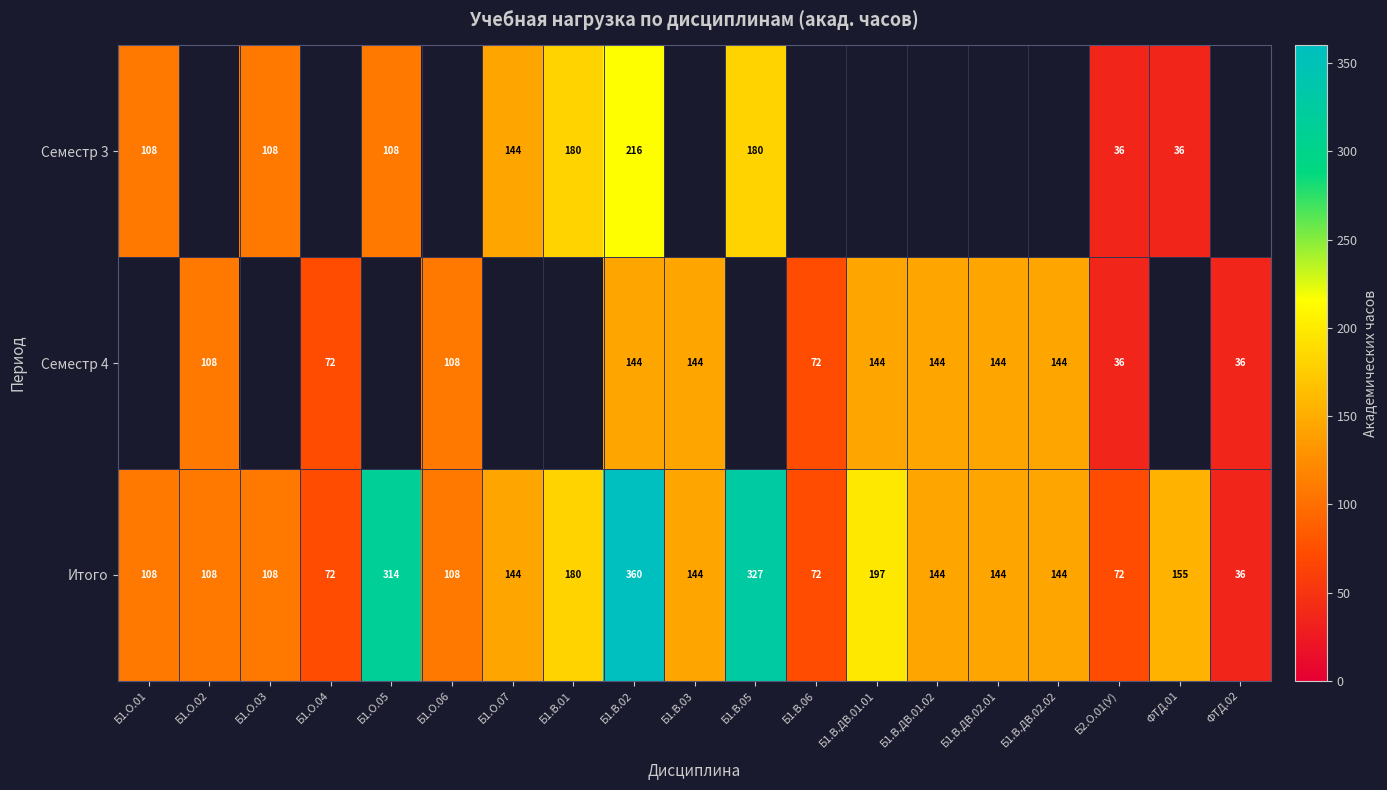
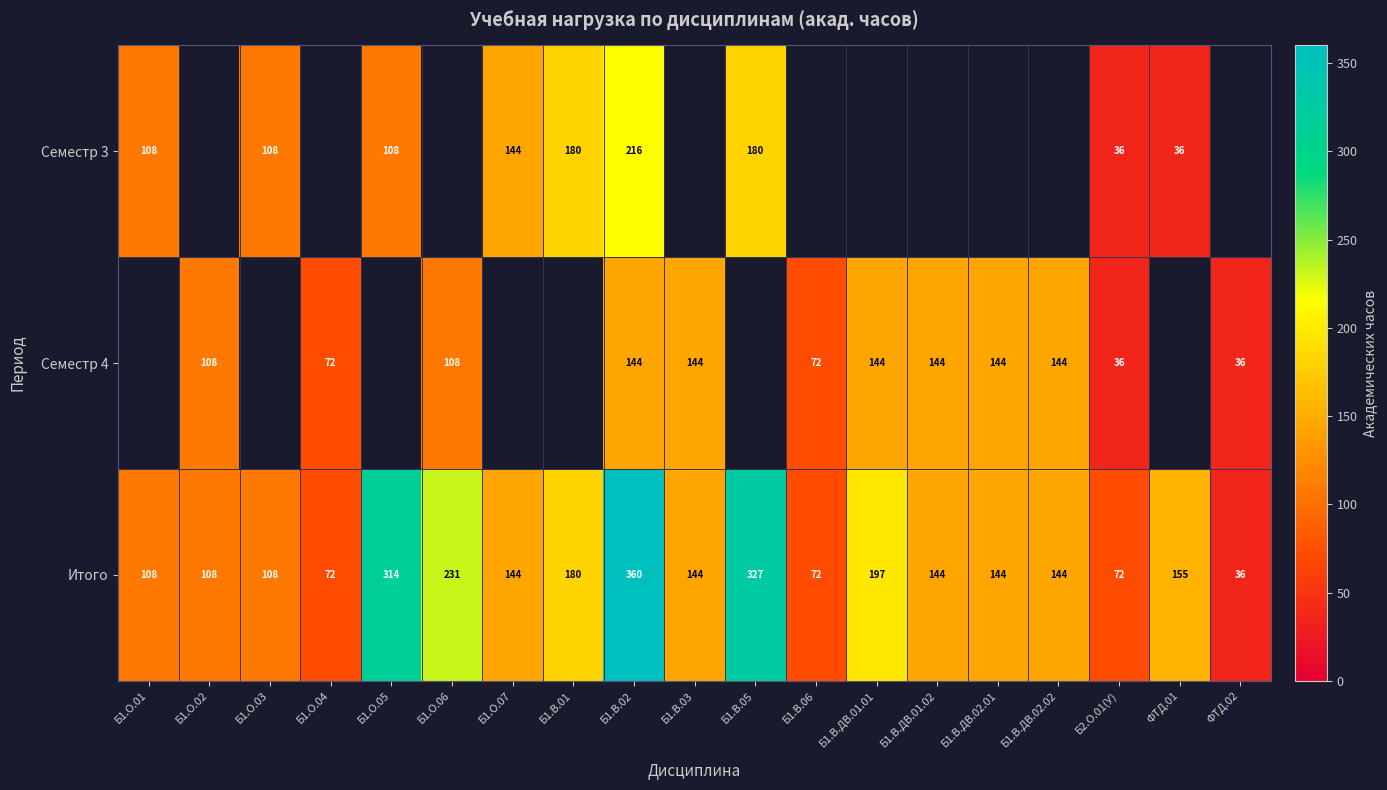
Итого, Б1.О.06: 108 -> 231
